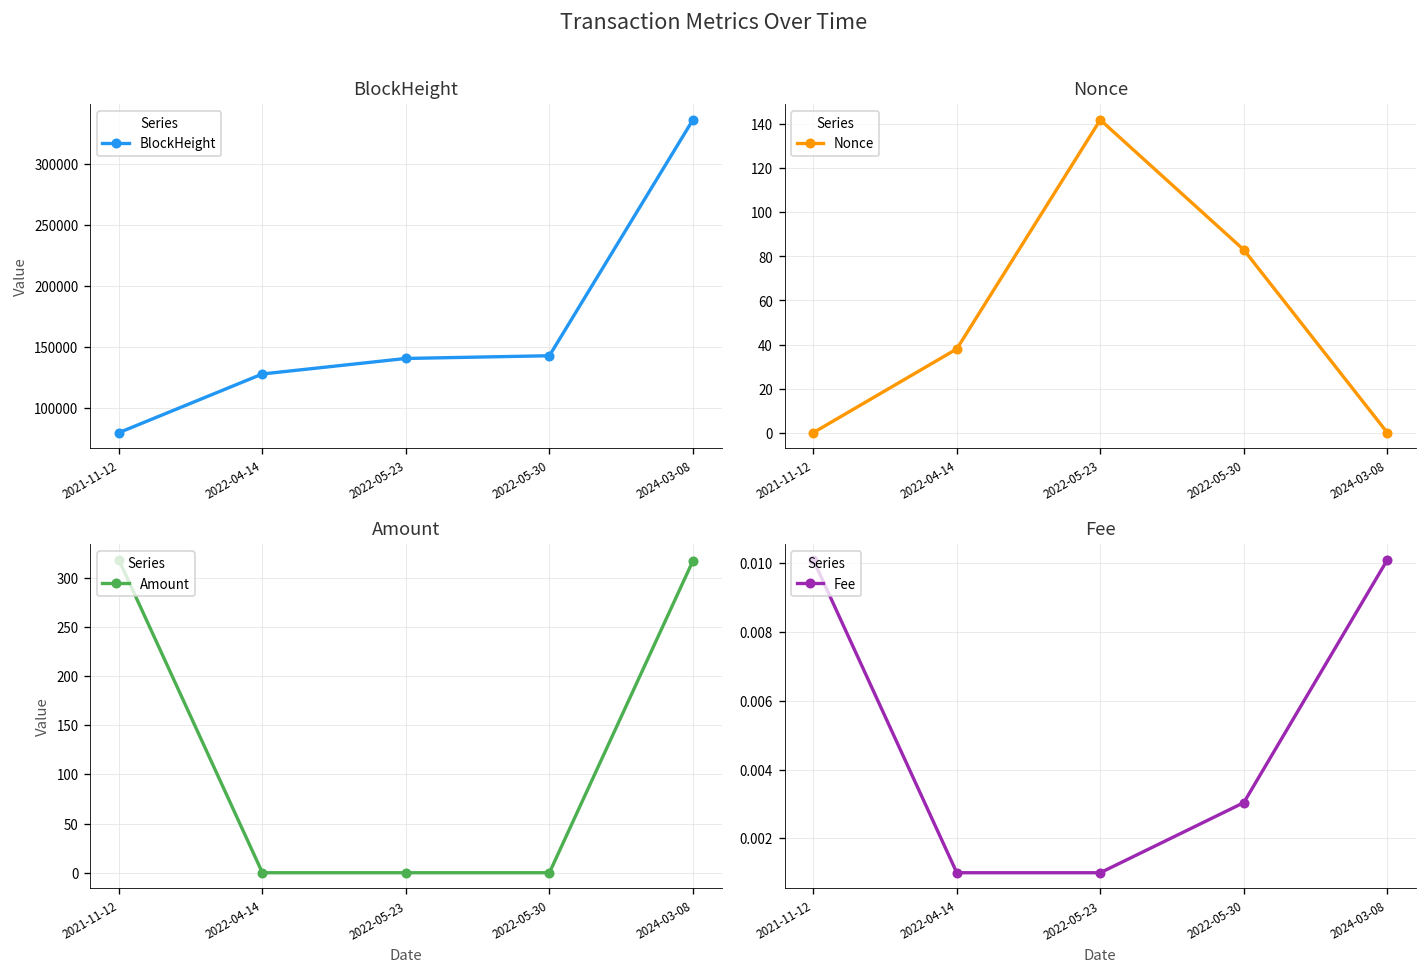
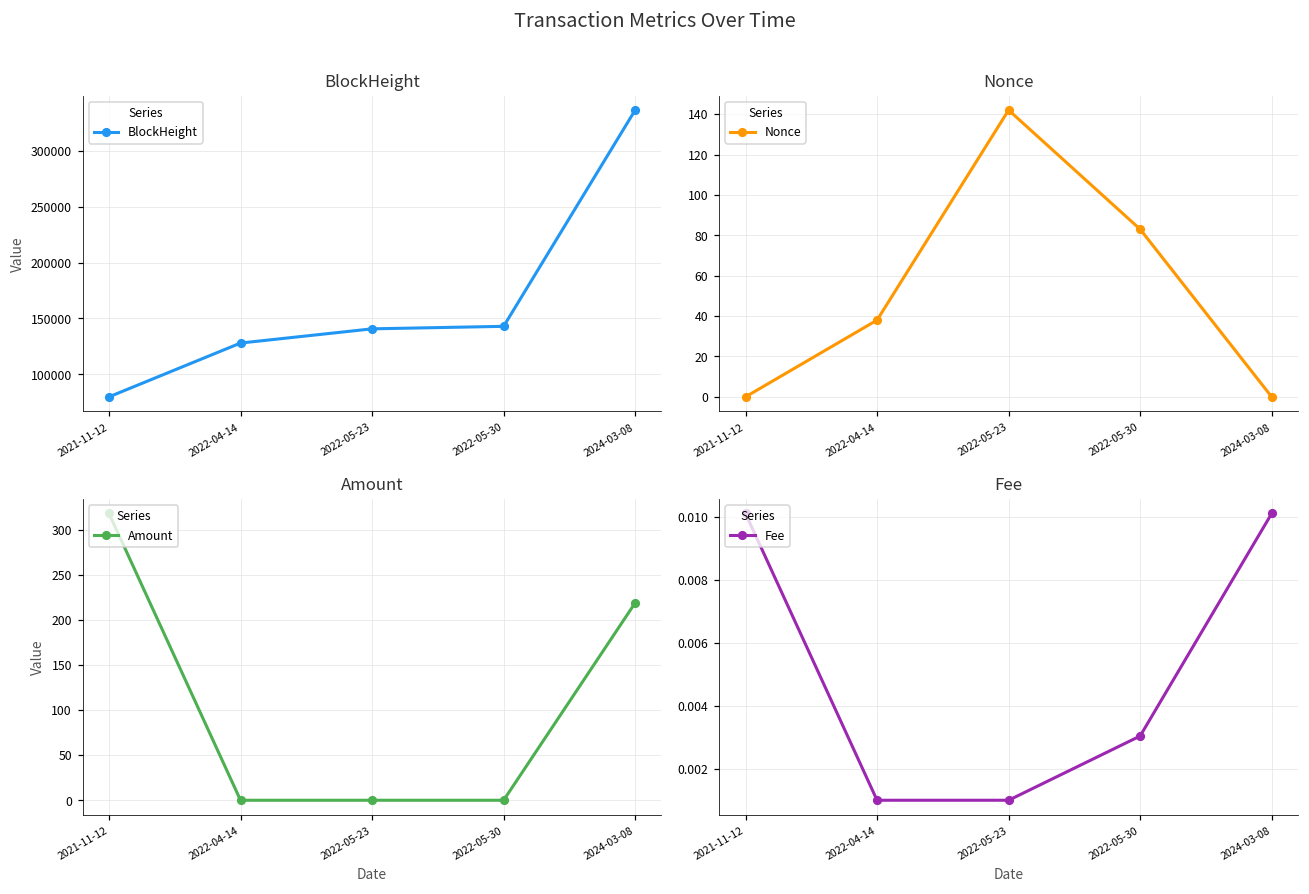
Amount, 2024-03-08: 320 -> 220
